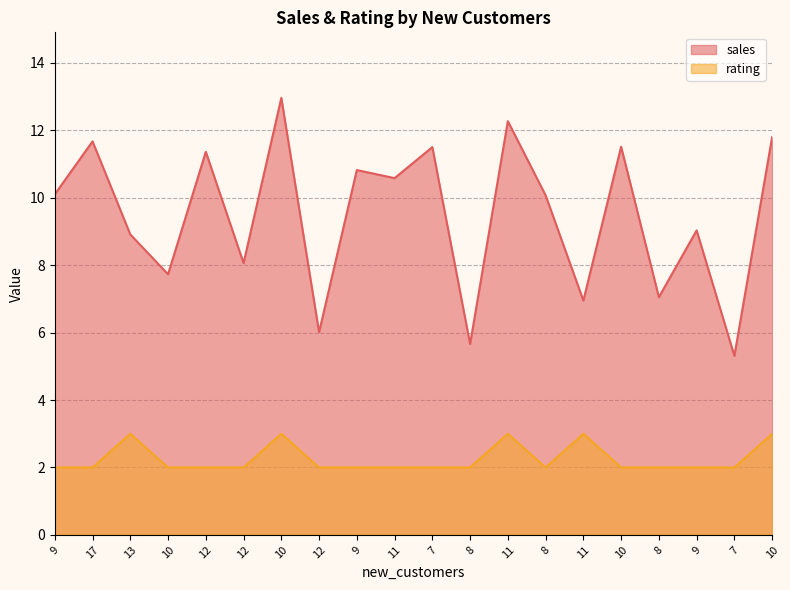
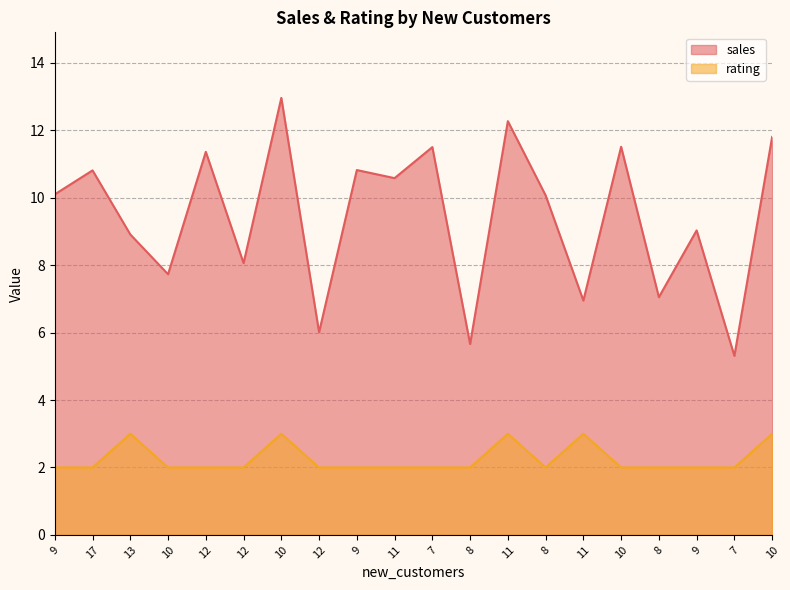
sales, 17: 11.7 -> 10.8
